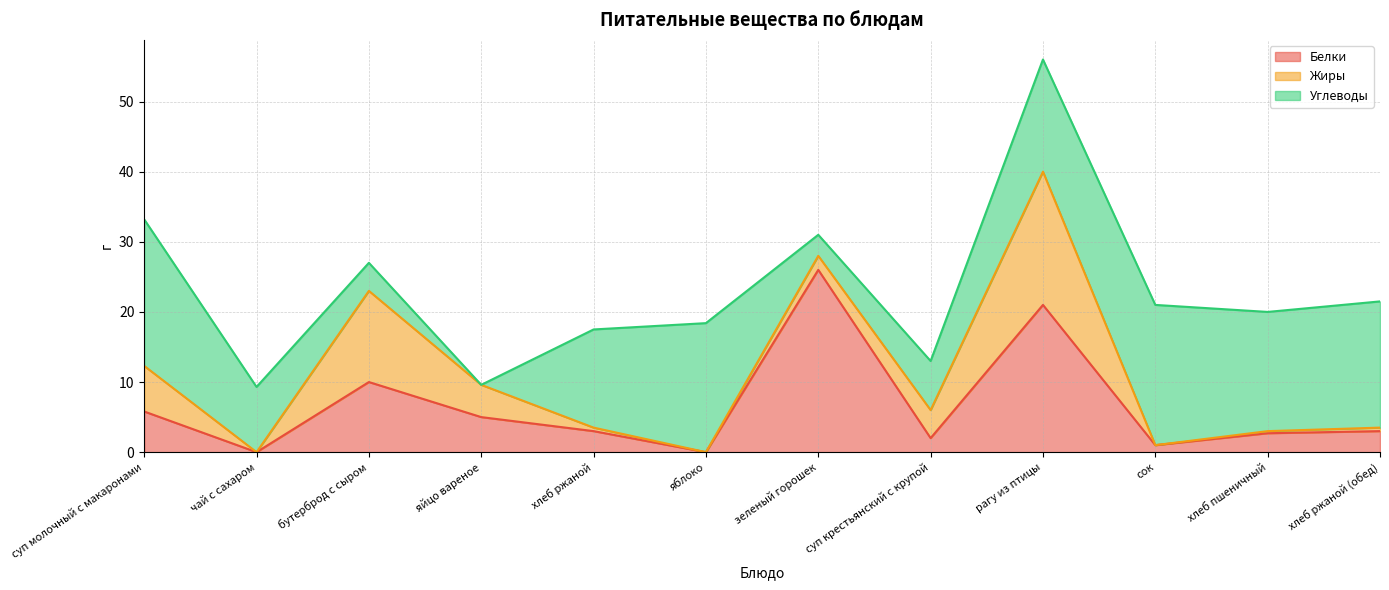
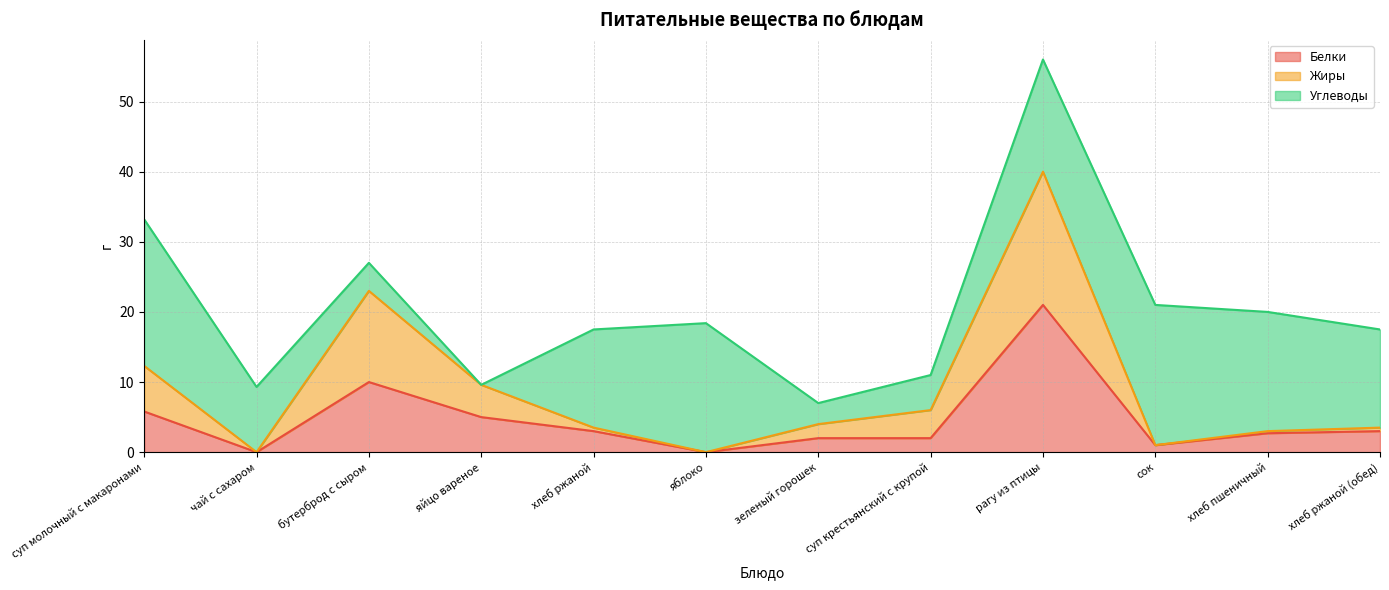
Белки, зеленый горошек: 26 -> 2
Углеводы, суп крестьянский с крупой: 7 -> 5
Углеводы, хлеб ржаной (обед): 18 -> 14
